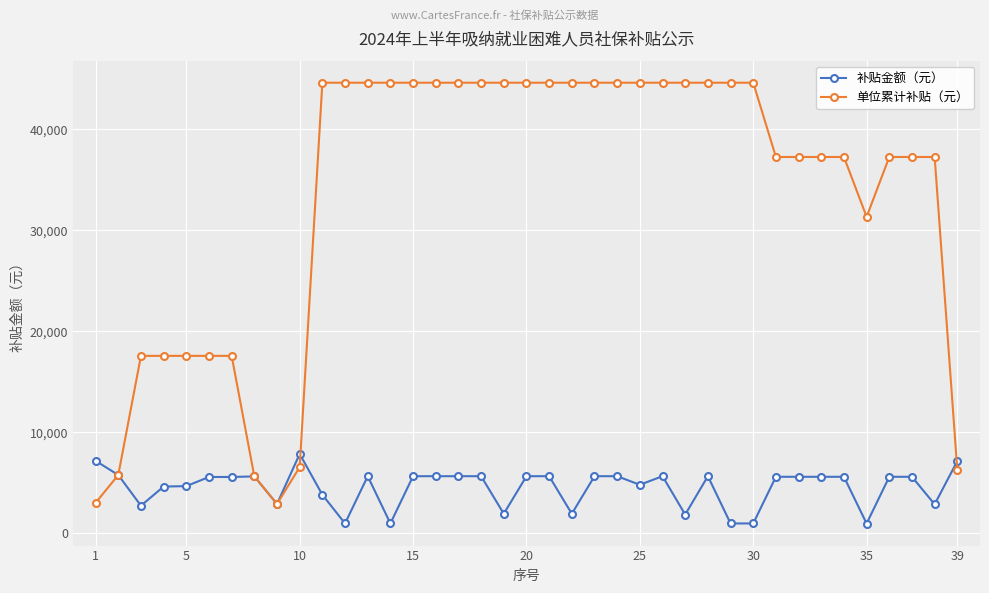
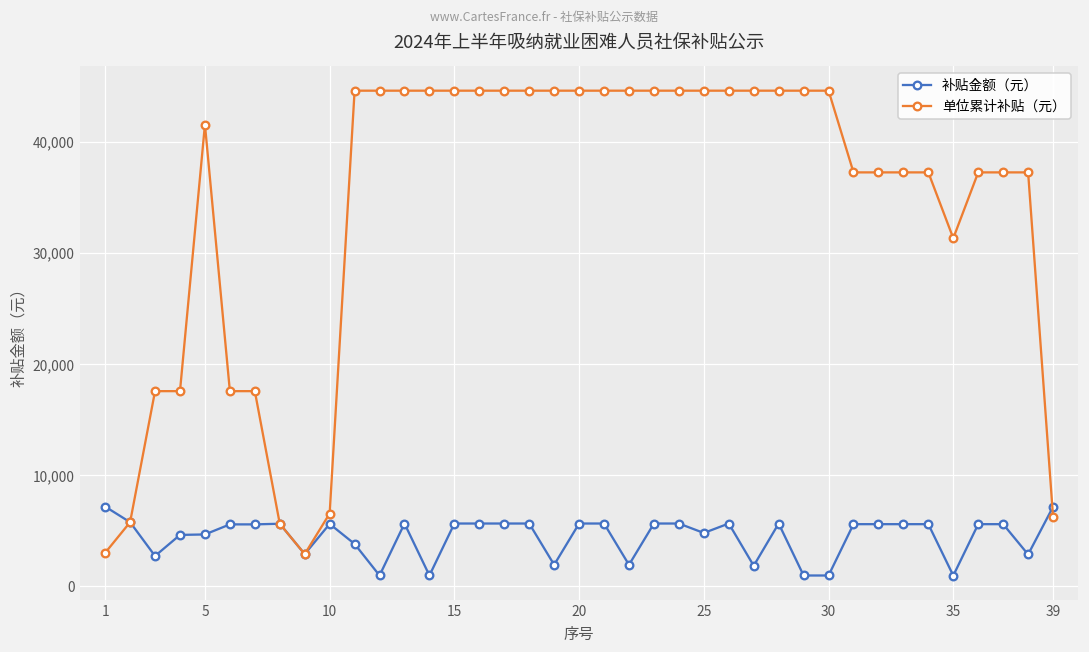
单位累计补贴（元）, 5: 17,600 -> 41,600
补贴金额（元）, 10: 7,800 -> 5,600
